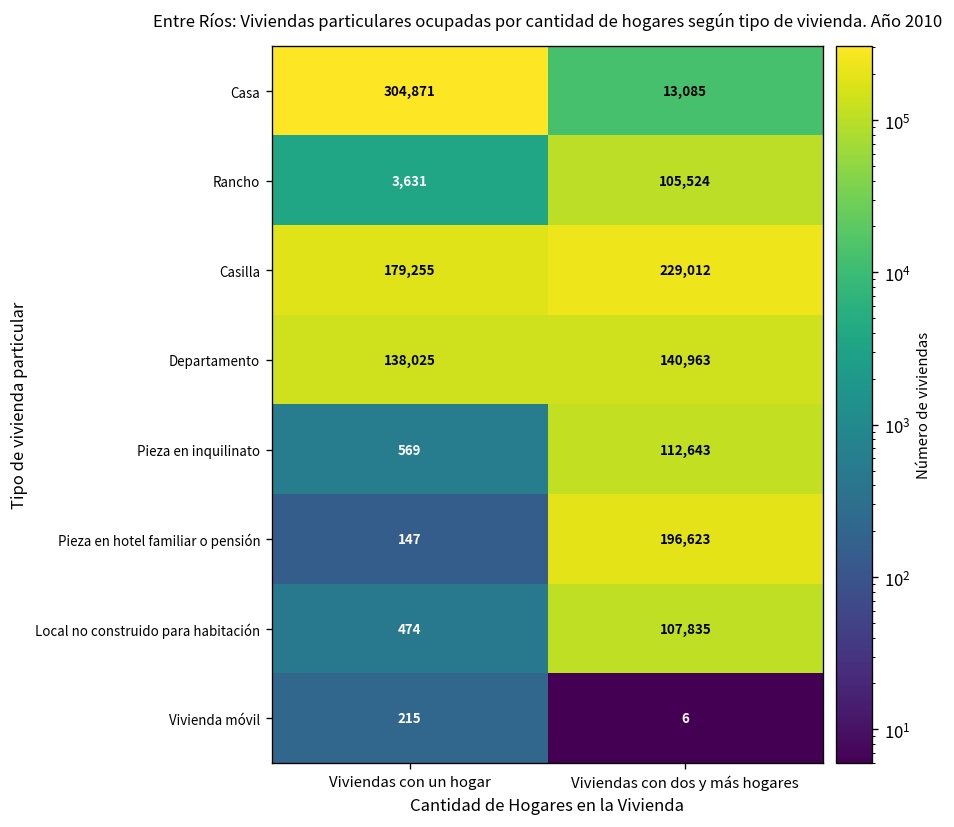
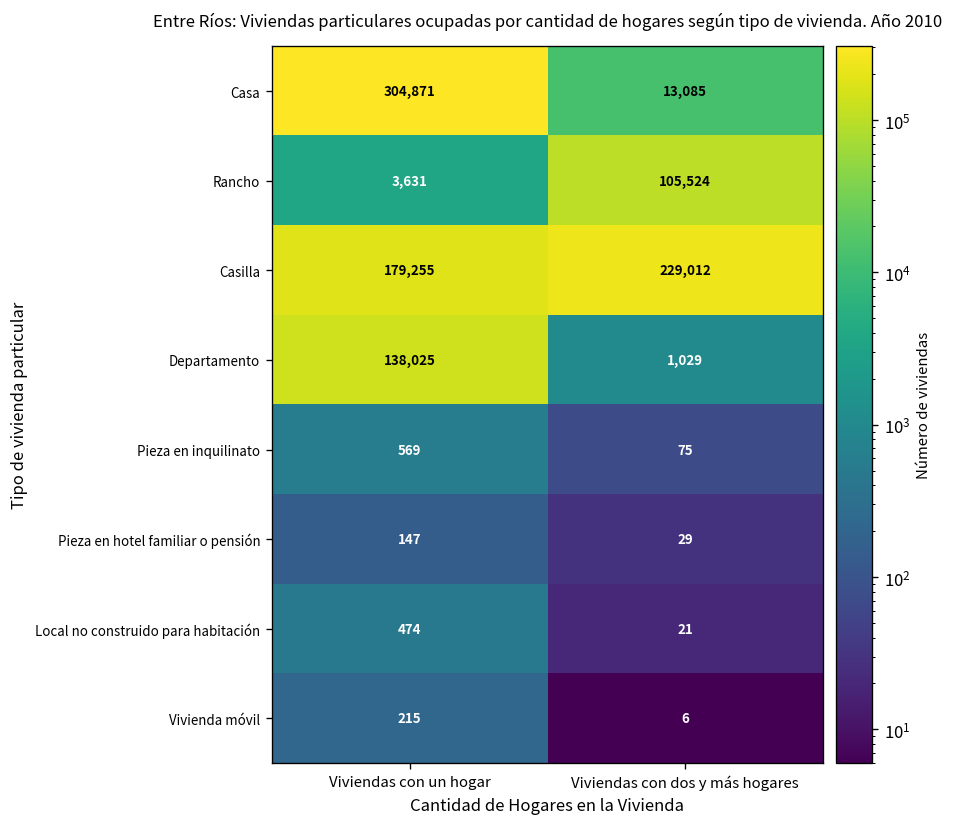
Departamento, Viviendas con dos y más hogares: 140,963 -> 1,029
Pieza en inquilinato, Viviendas con dos y más hogares: 112,643 -> 75
Pieza en hotel familiar o pensión, Viviendas con dos y más hogares: 196,623 -> 29
Local no construido para habitación, Viviendas con dos y más hogares: 107,835 -> 21
